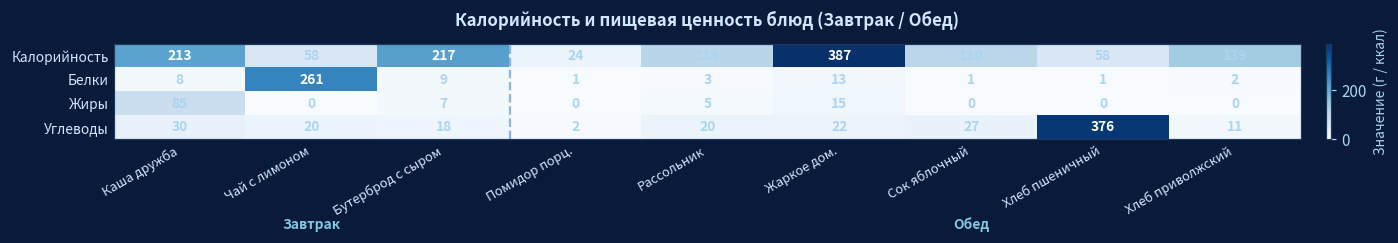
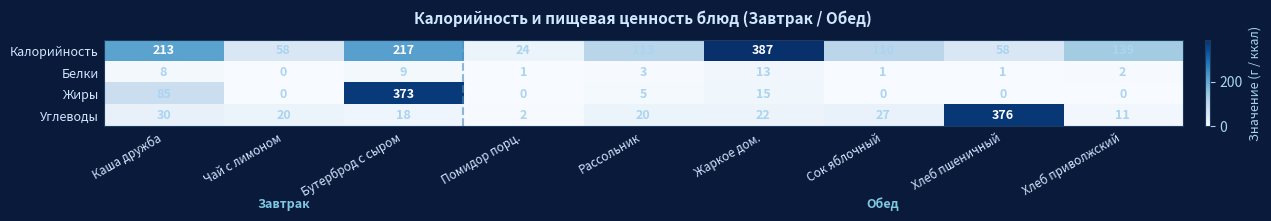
Белки, Чай с лимоном: 261 -> 0
Жиры, Бутерброд с сыром: 7 -> 373
